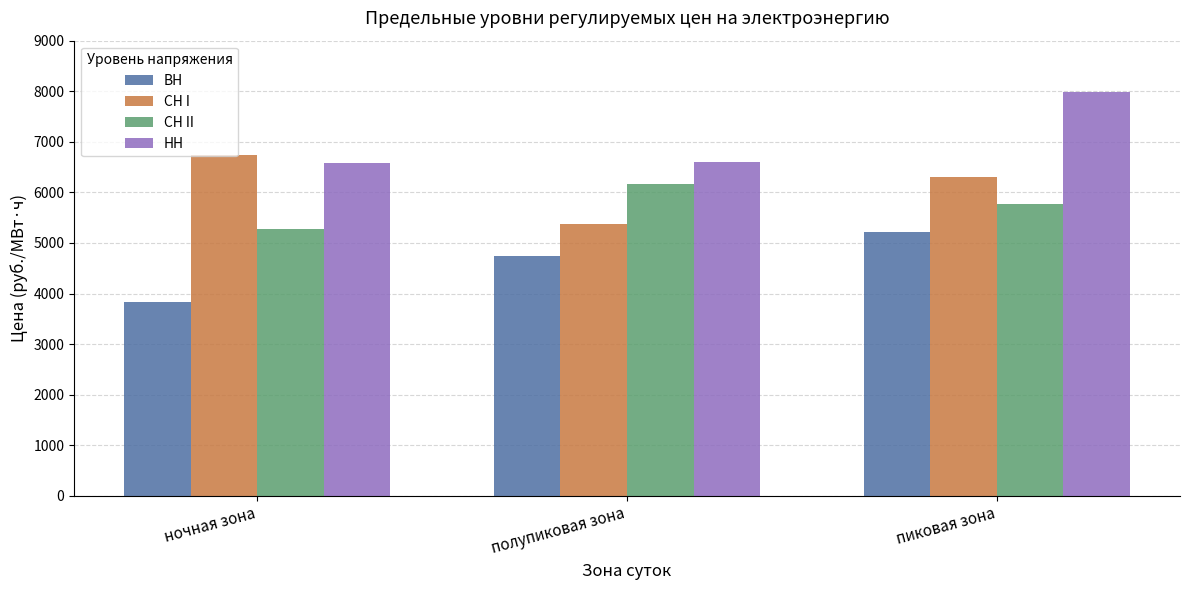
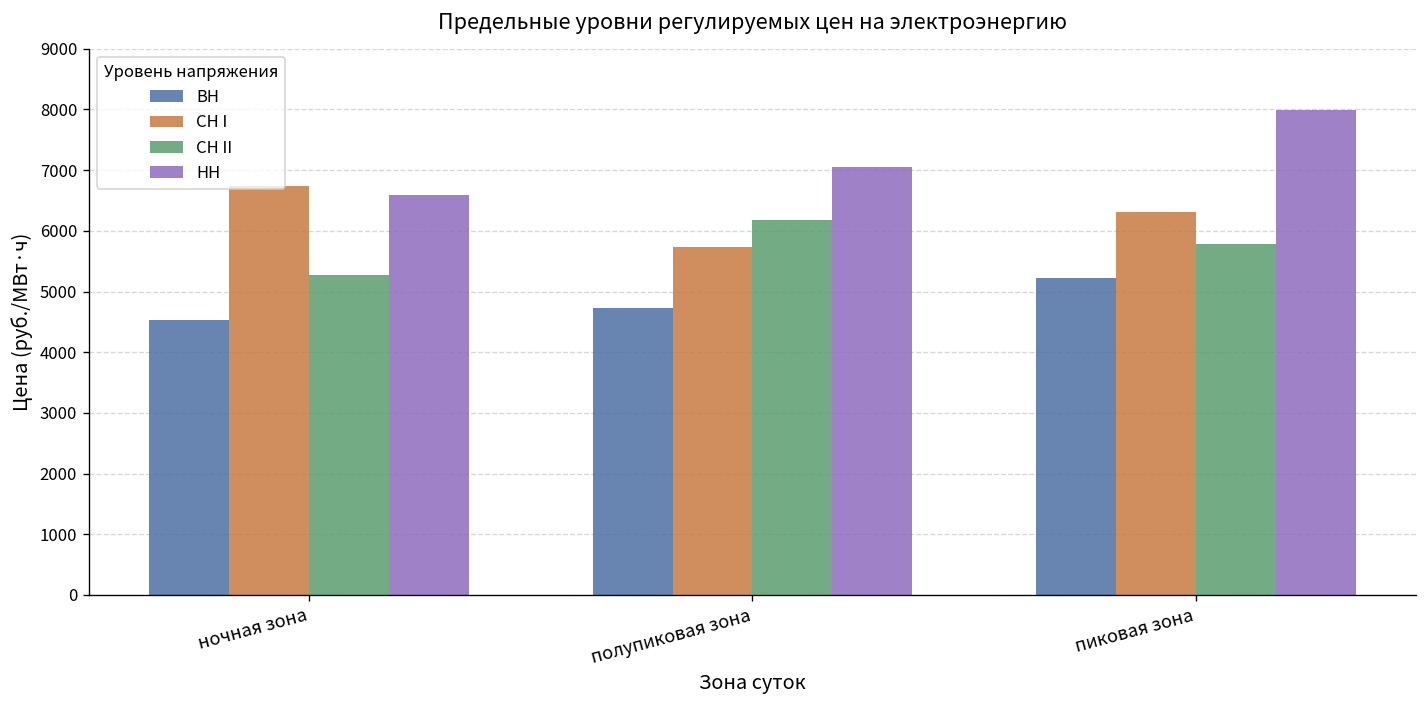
ВН, ночная зона: 3800 -> 4500
СН I, полупиковая зона: 5400 -> 5700
НН, полупиковая зона: 6600 -> 7100
